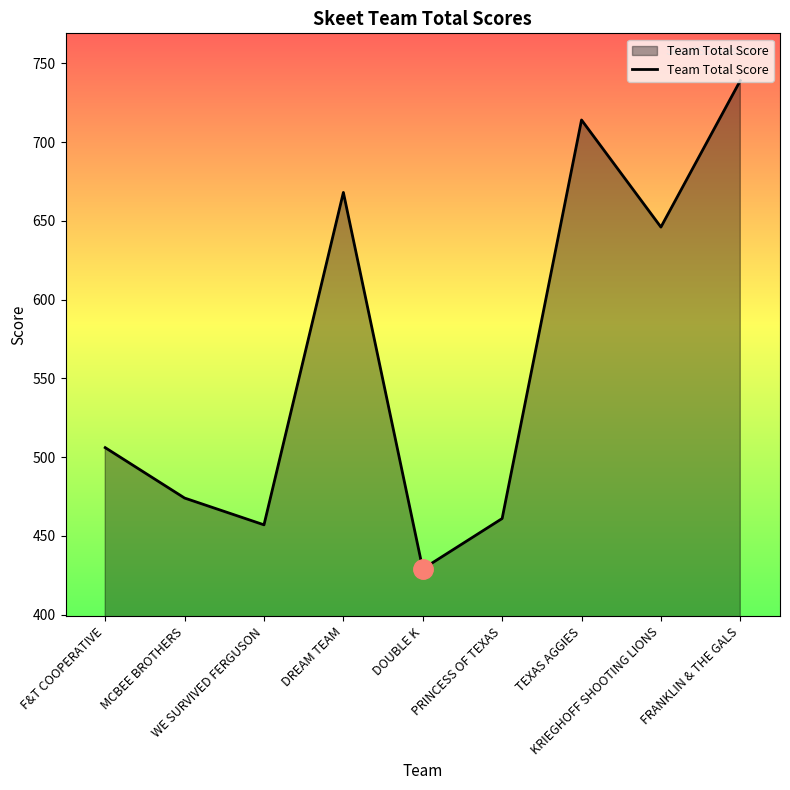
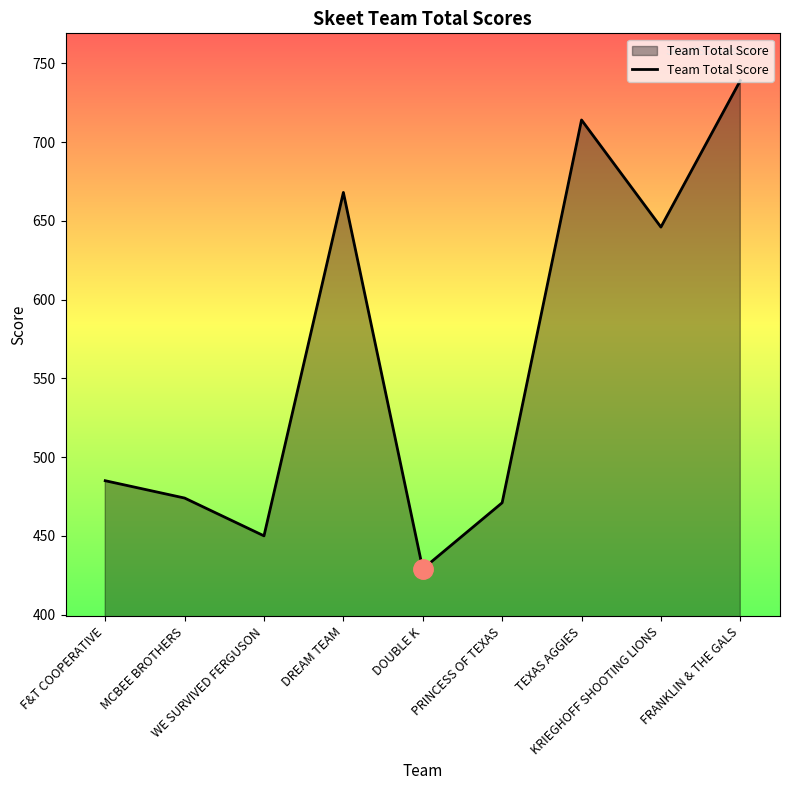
Team Total Score, F&T COOPERATIVE: 506 -> 485
Team Total Score, WE SURVIVED FERGUSON: 457 -> 450
Team Total Score, PRINCESS OF TEXAS: 461 -> 471
